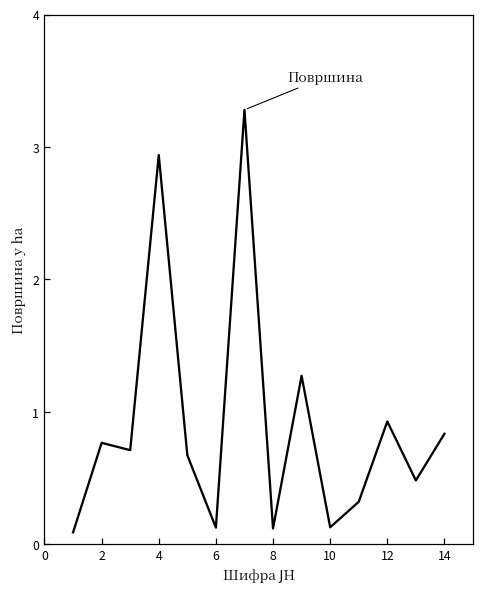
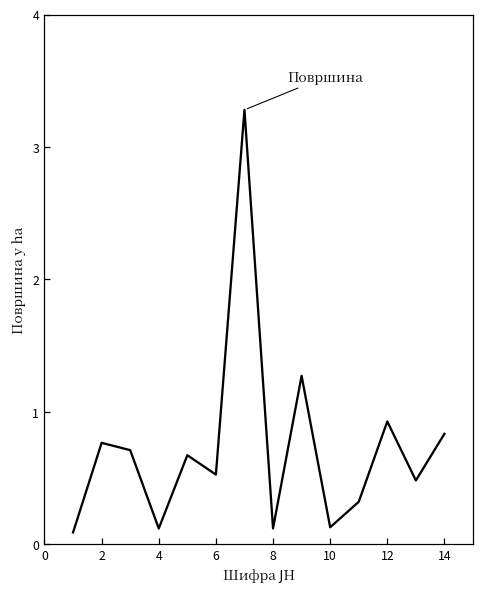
4: 2.94 -> 0.12
6: 0.13 -> 0.53
